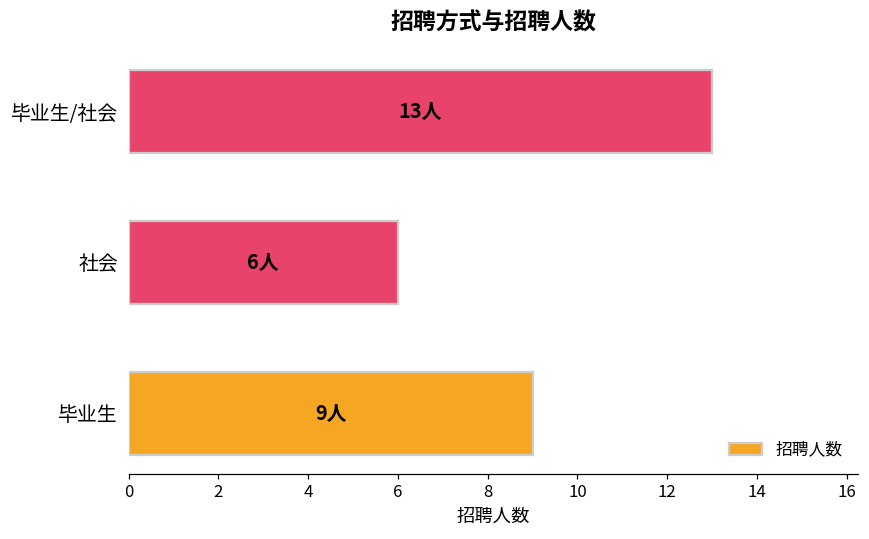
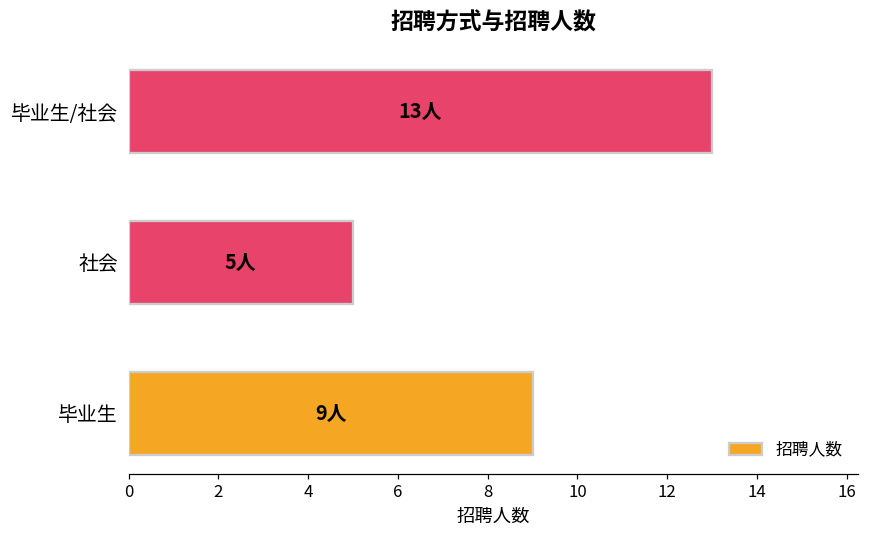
社会: 6人 -> 5人
